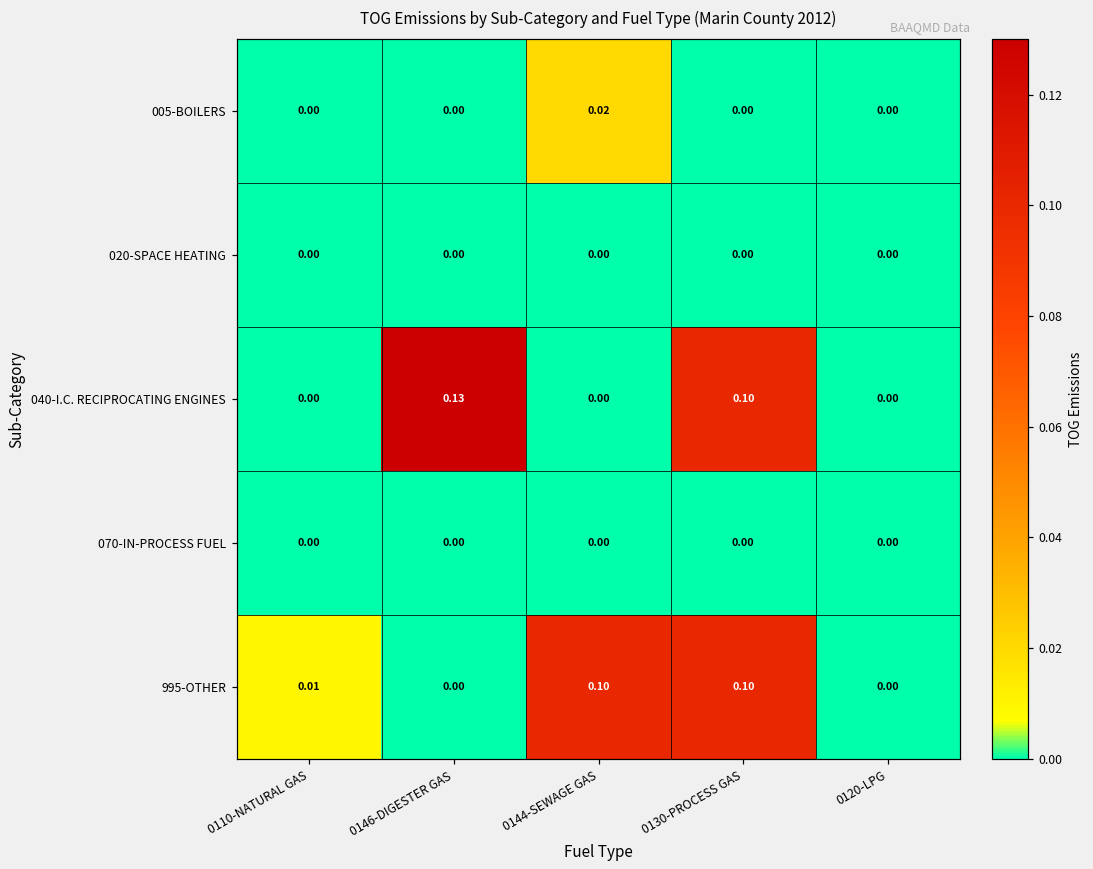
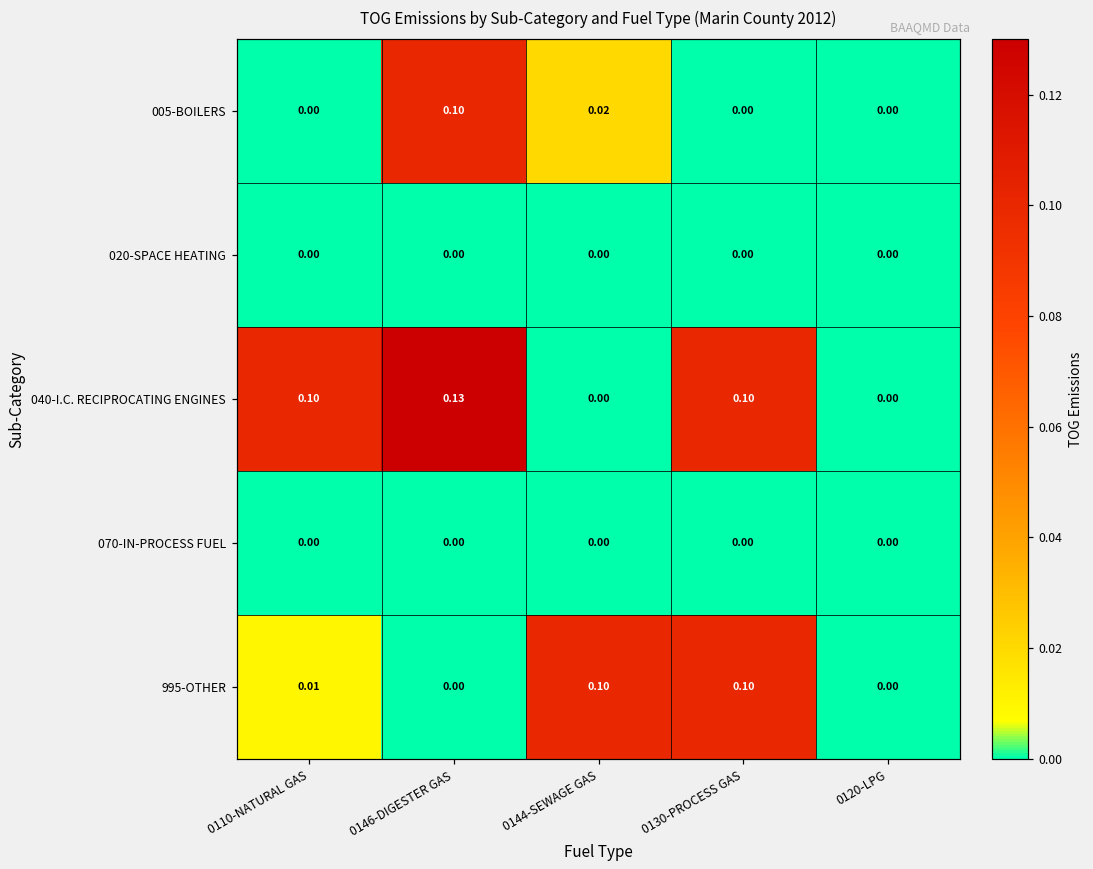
005-BOILERS, 0146-DIGESTER GAS: 0.00 -> 0.10
040-I.C. RECIPROCATING ENGINES, 0110-NATURAL GAS: 0.00 -> 0.10
